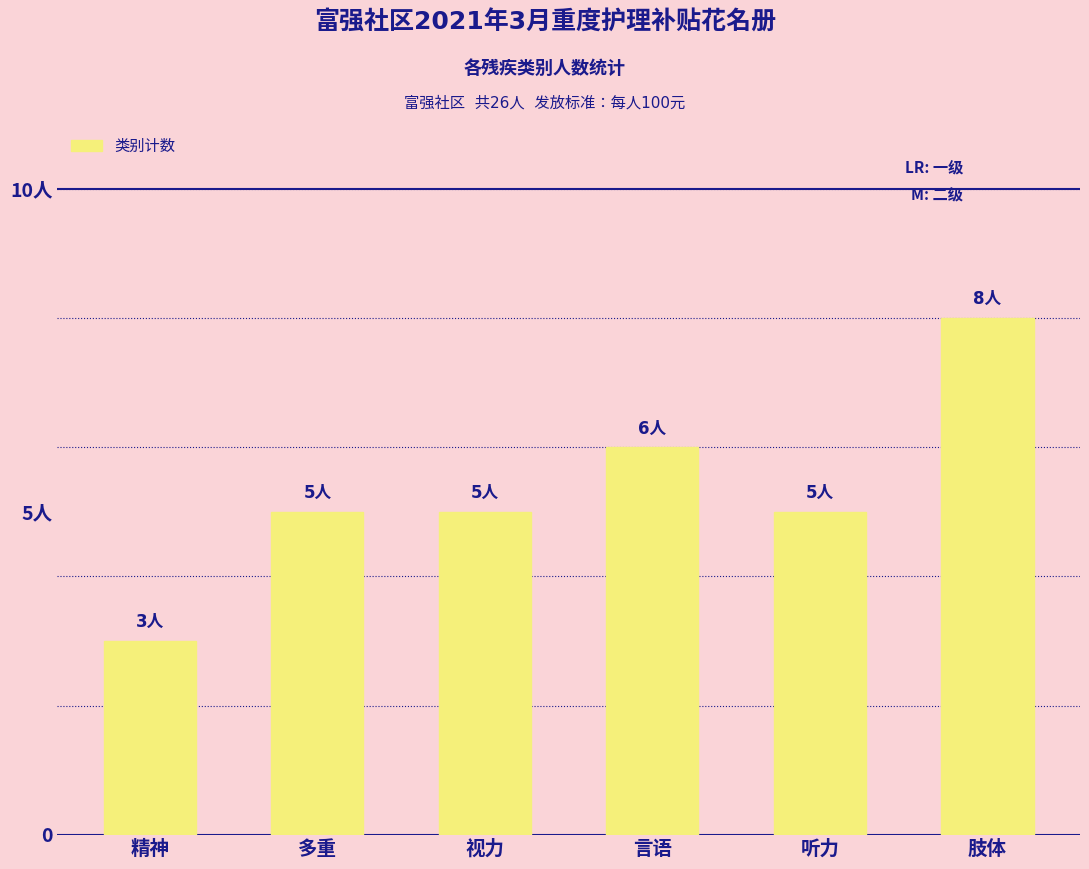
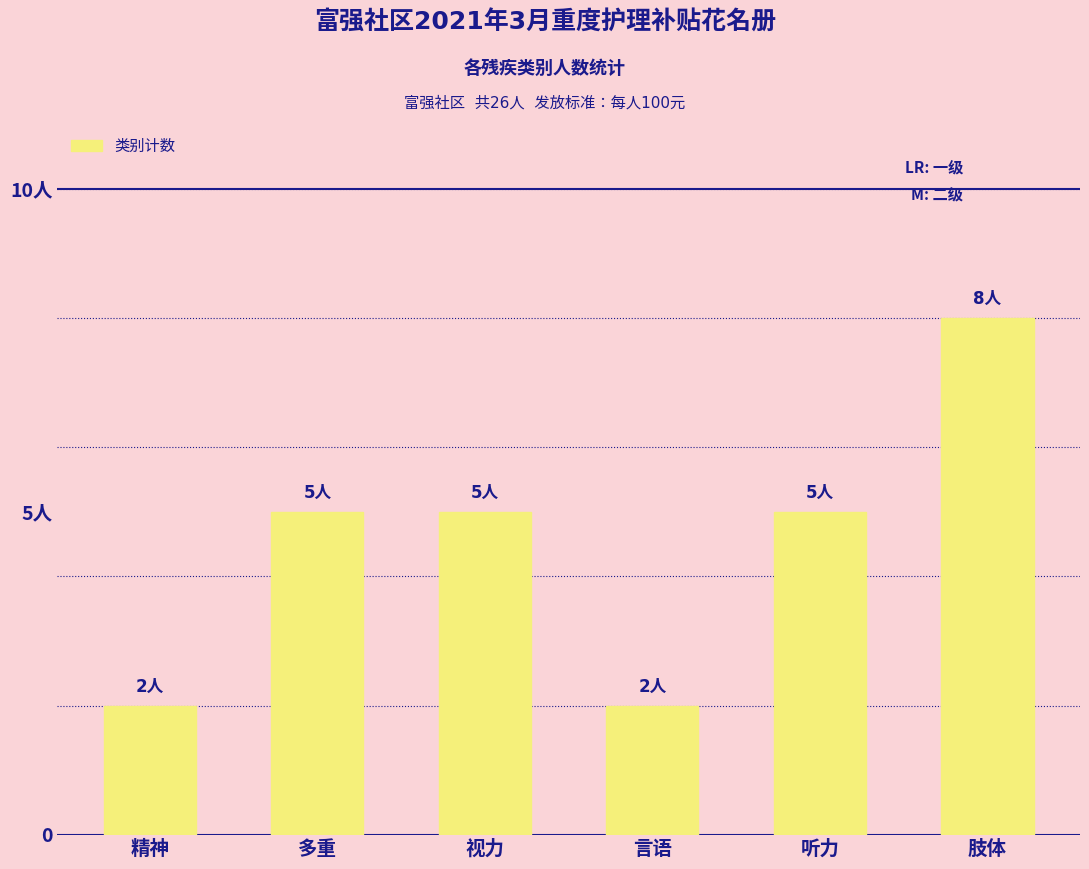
精神: 3人 -> 2人
言语: 6人 -> 2人
